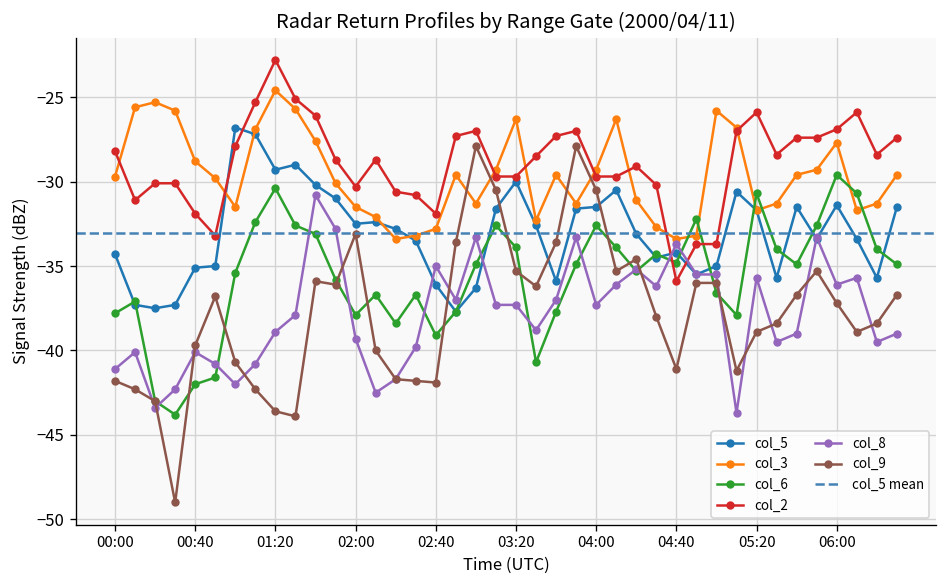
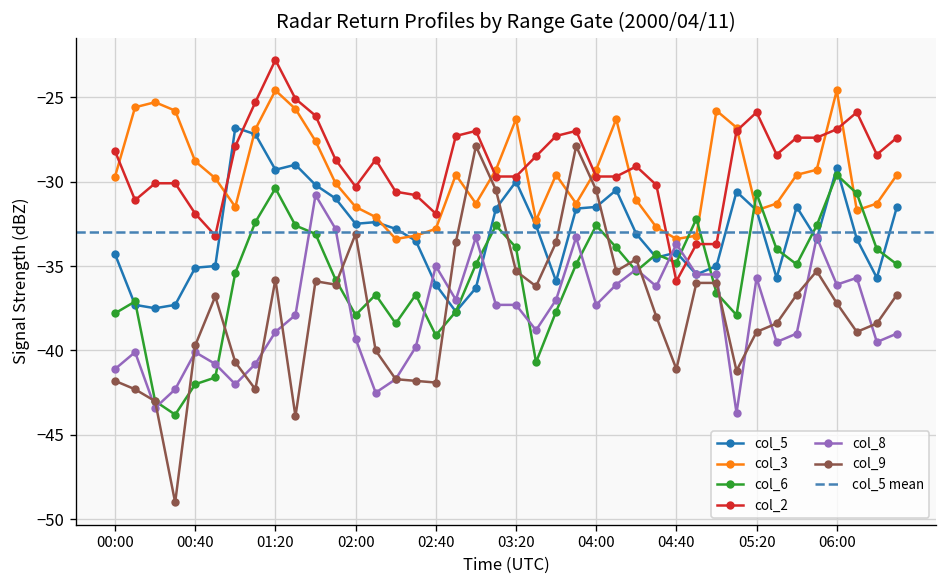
col_9, 01:20: -43.6 -> -35.8
col_5, 06:00: -31.4 -> -29.2
col_3, 06:00: -27.7 -> -24.6
